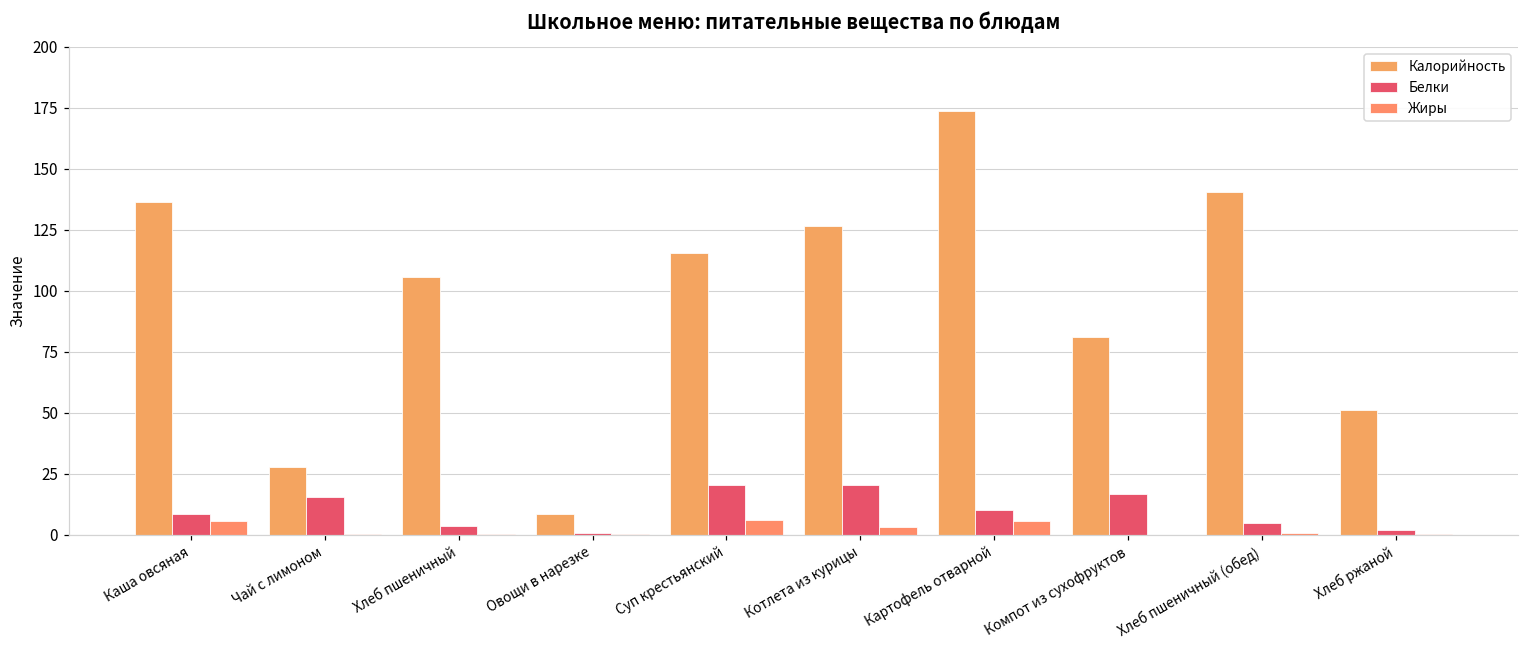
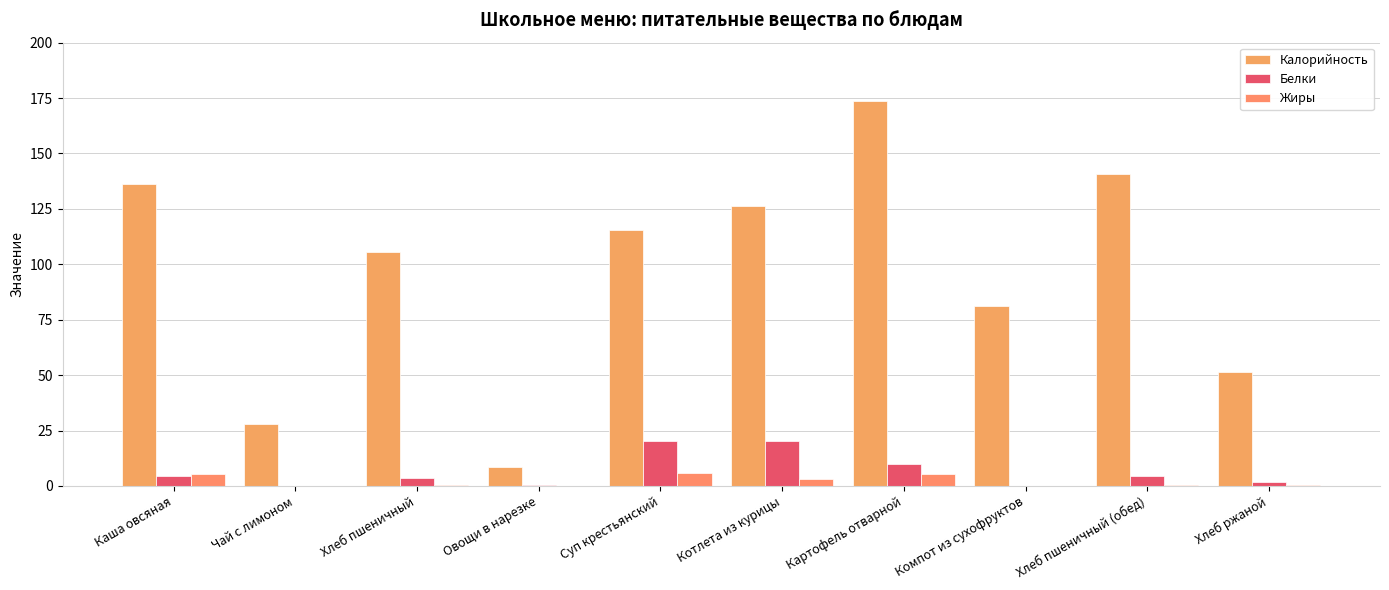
Белки, Каша овсяная: 8 -> 4
Белки, Чай с лимоном: 15 -> 0
Белки, Компот из сухофруктов: 17 -> 0
